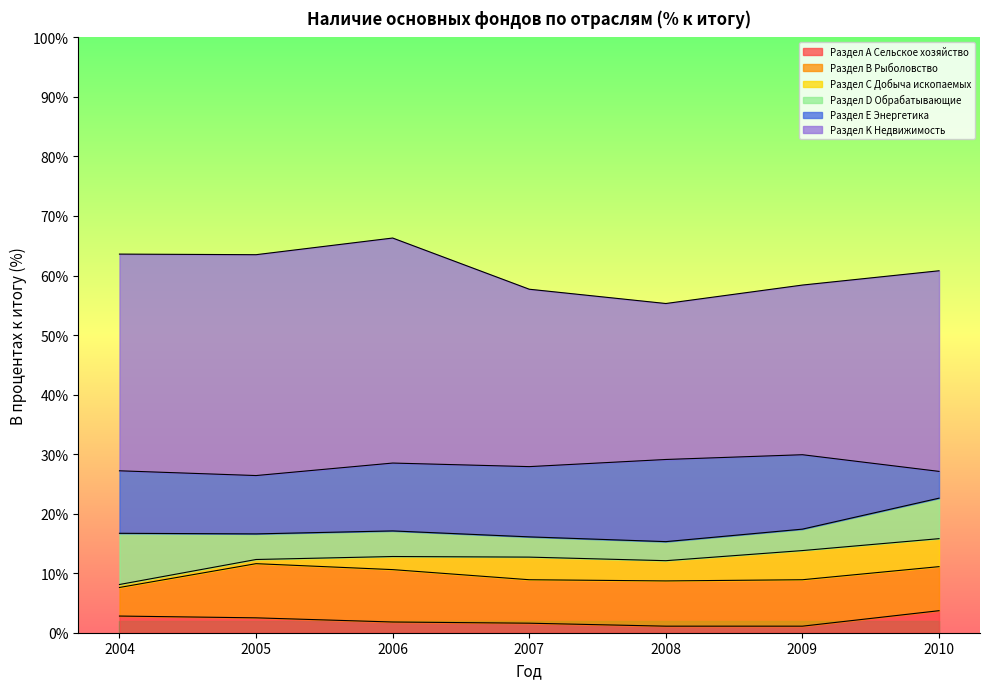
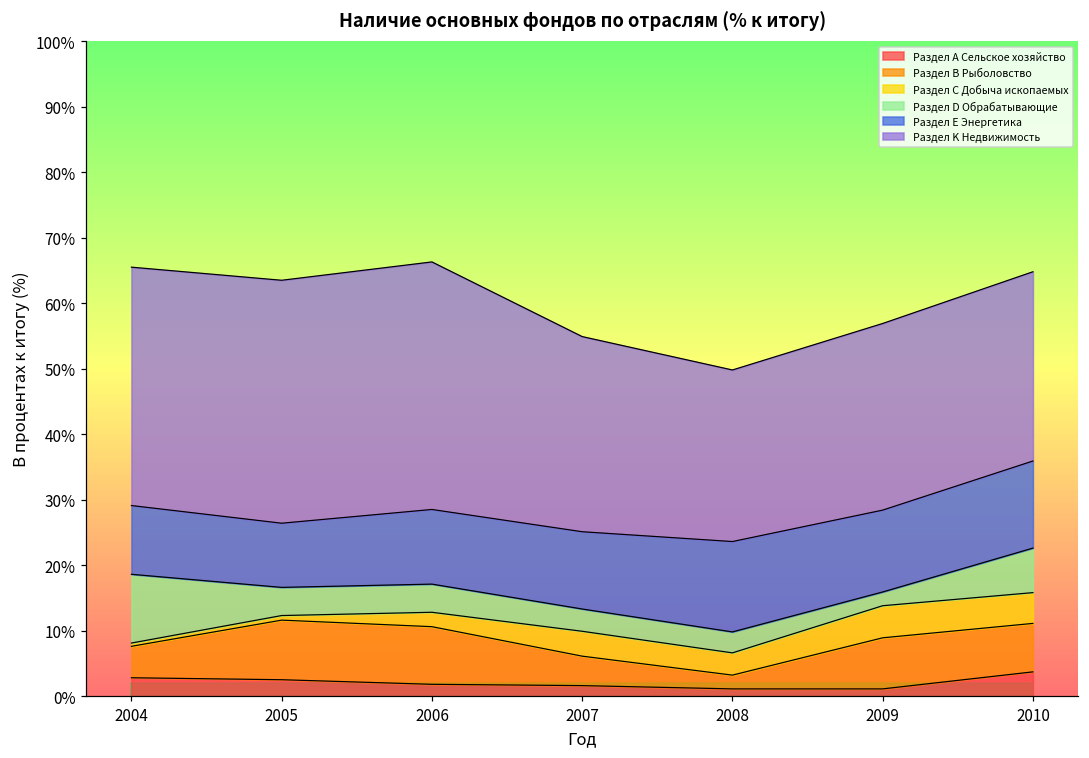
Раздел D Обрабатывающие, 2004: 9% -> 11%
Раздел В Рыболовство, 2007: 7% -> 5%
Раздел В Рыболовство, 2008: 8% -> 2%
Раздел D Обрабатывающие, 2009: 4% -> 2%
Раздел Е Энергетика, 2010: 5% -> 13%
Раздел K Недвижимость, 2010: 34% -> 29%
